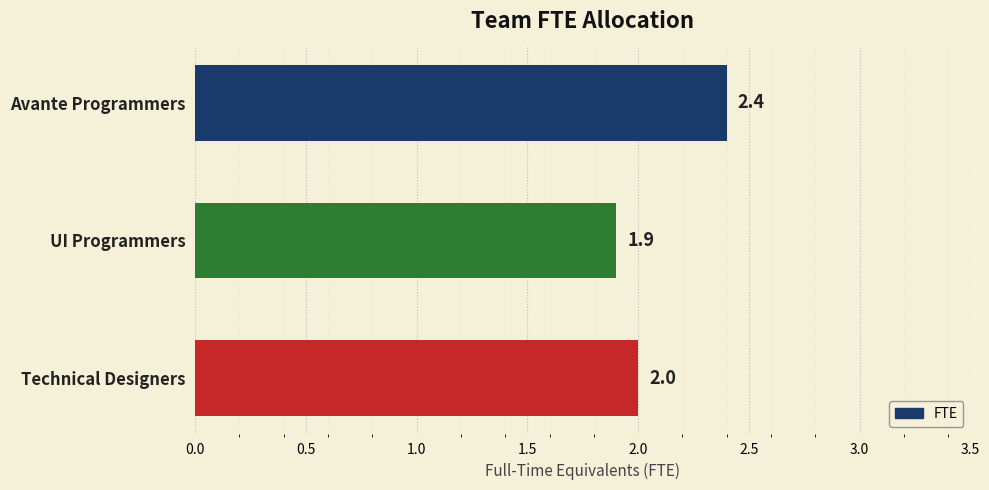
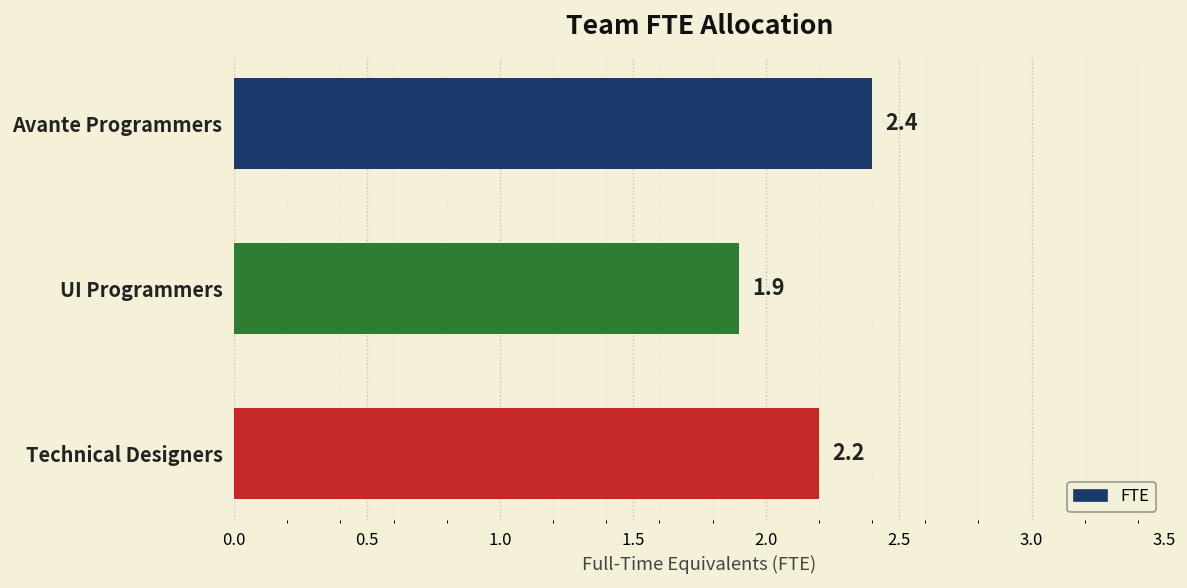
Technical Designers: 2.0 -> 2.2
